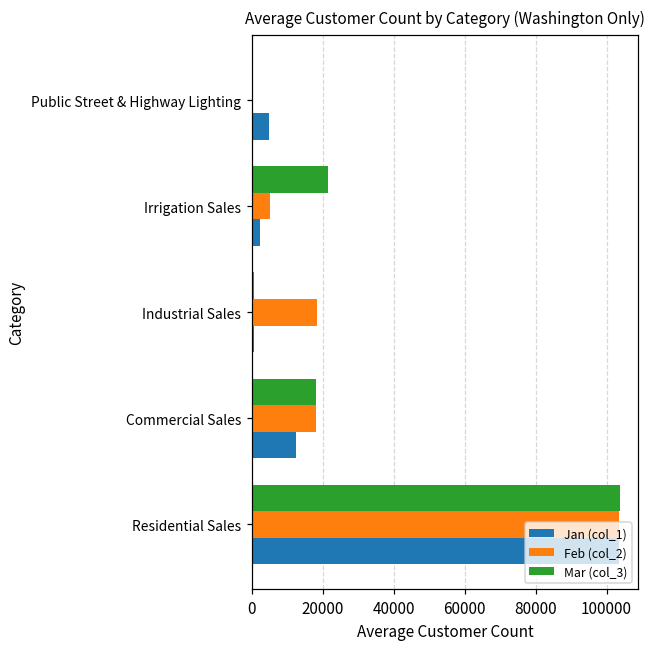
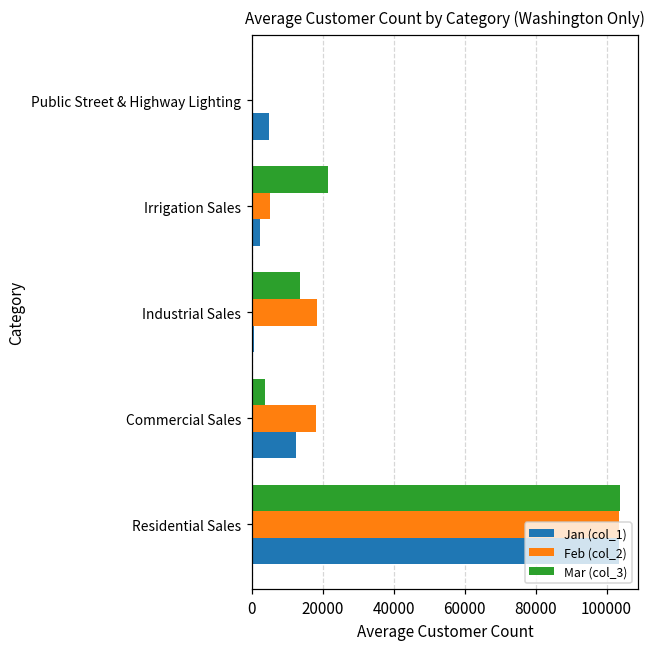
Mar (col_3), Industrial Sales: 1000 -> 13000
Mar (col_3), Commercial Sales: 18000 -> 4000
